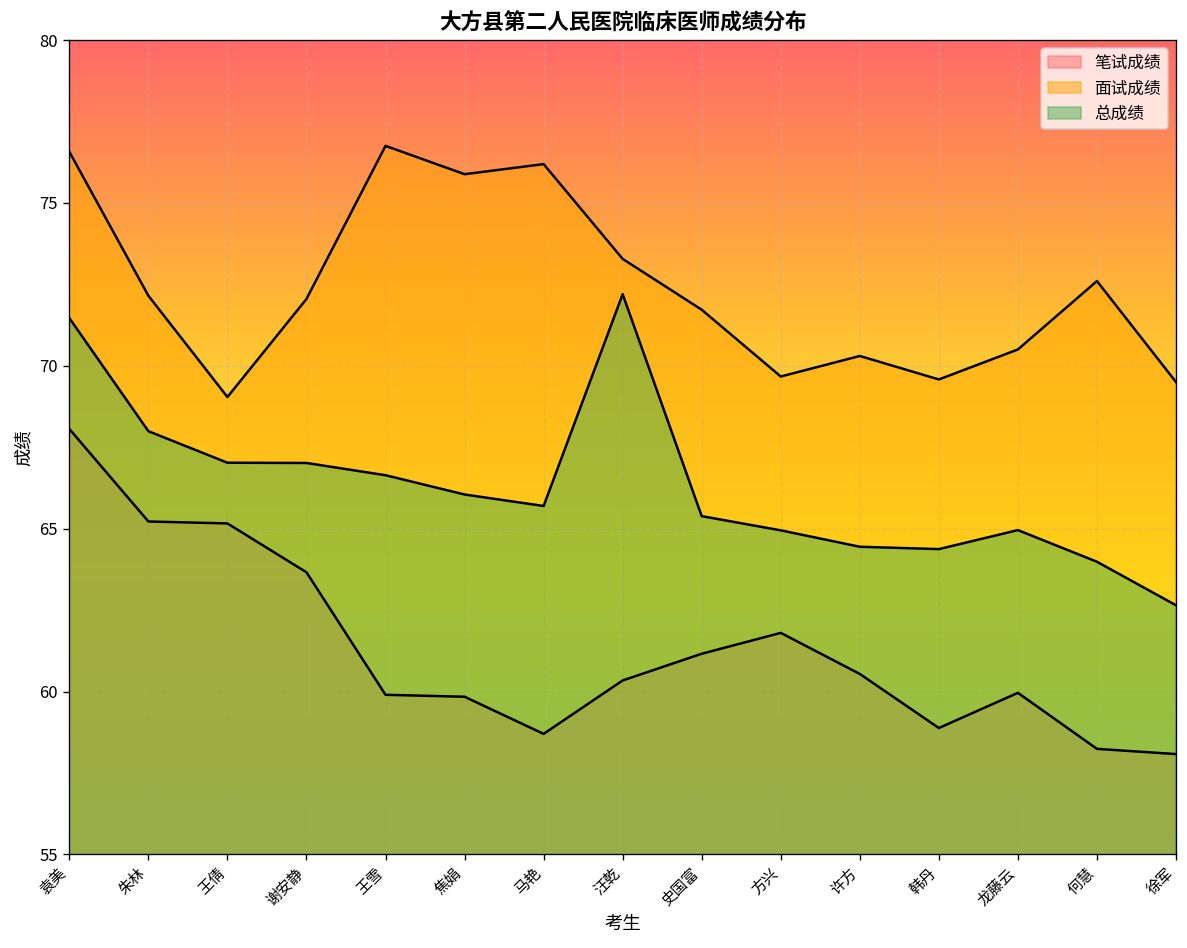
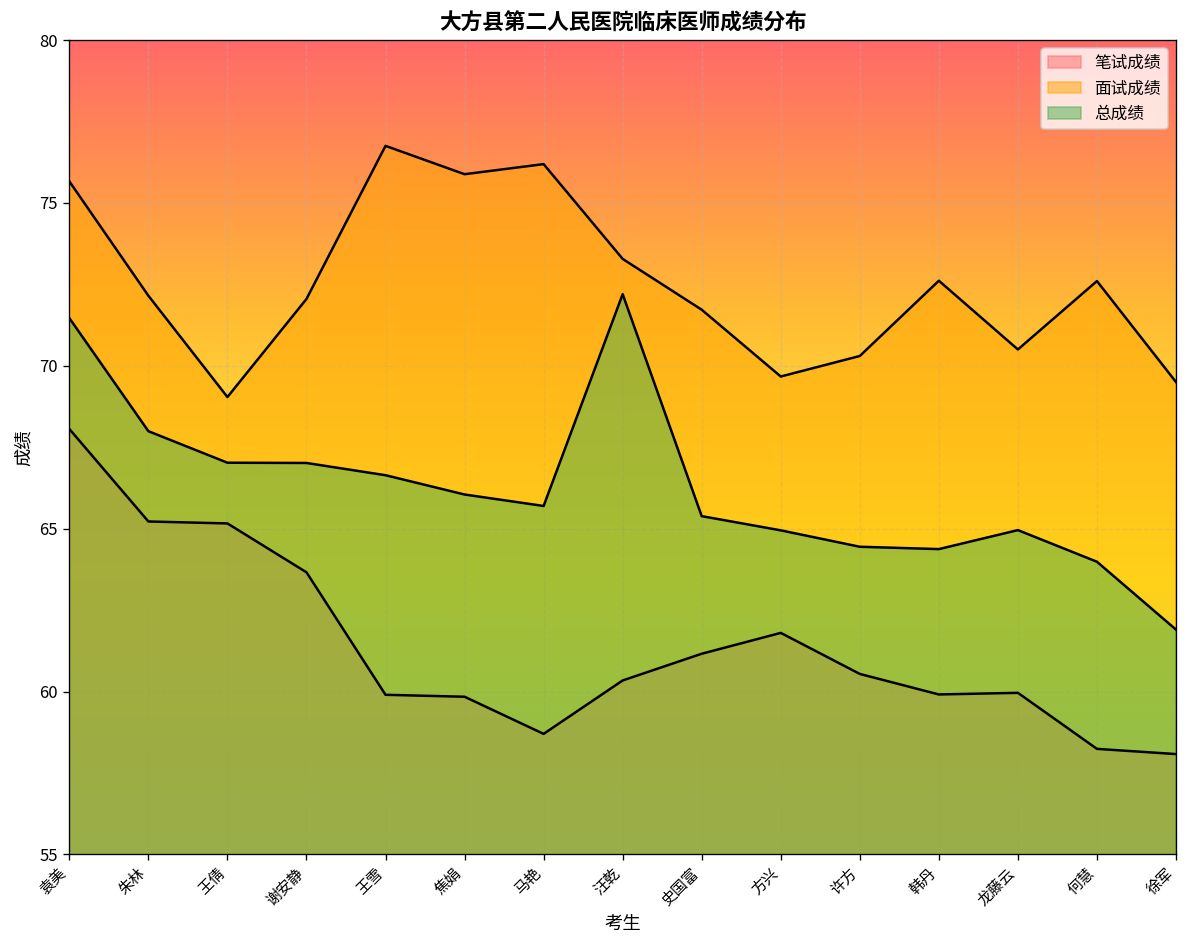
面试成绩, 袁美: 76.6 -> 75.7
笔试成绩, 韩丹: 58.9 -> 59.9
面试成绩, 韩丹: 69.6 -> 72.6
总成绩, 徐军: 62.6 -> 61.9
